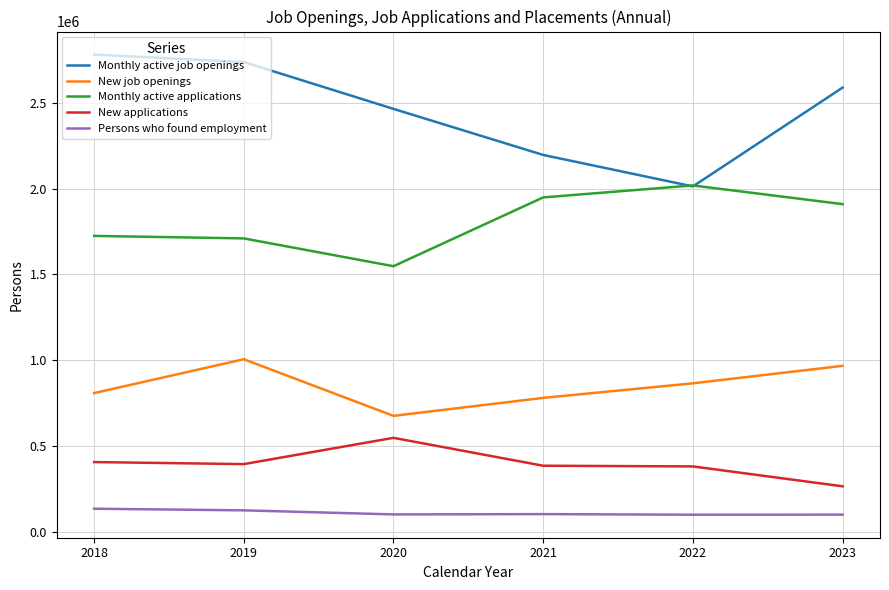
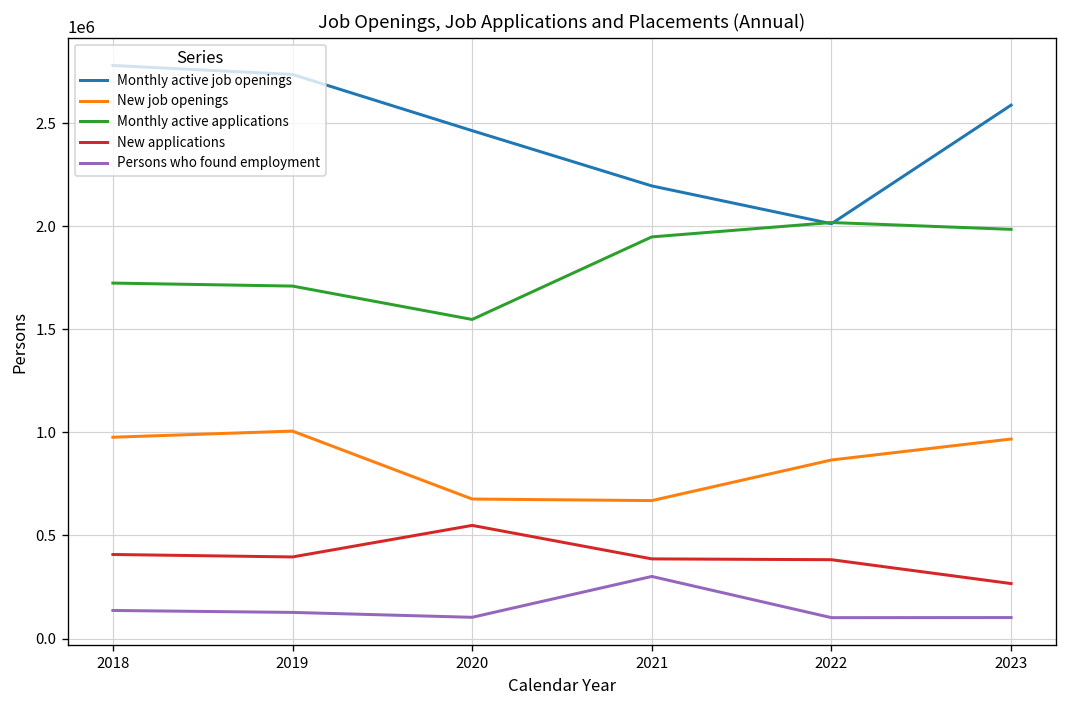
New job openings, 2018: 810000 -> 980000
New job openings, 2021: 780000 -> 670000
Persons who found employment, 2021: 100000 -> 300000
Monthly active applications, 2023: 1910000 -> 1990000
